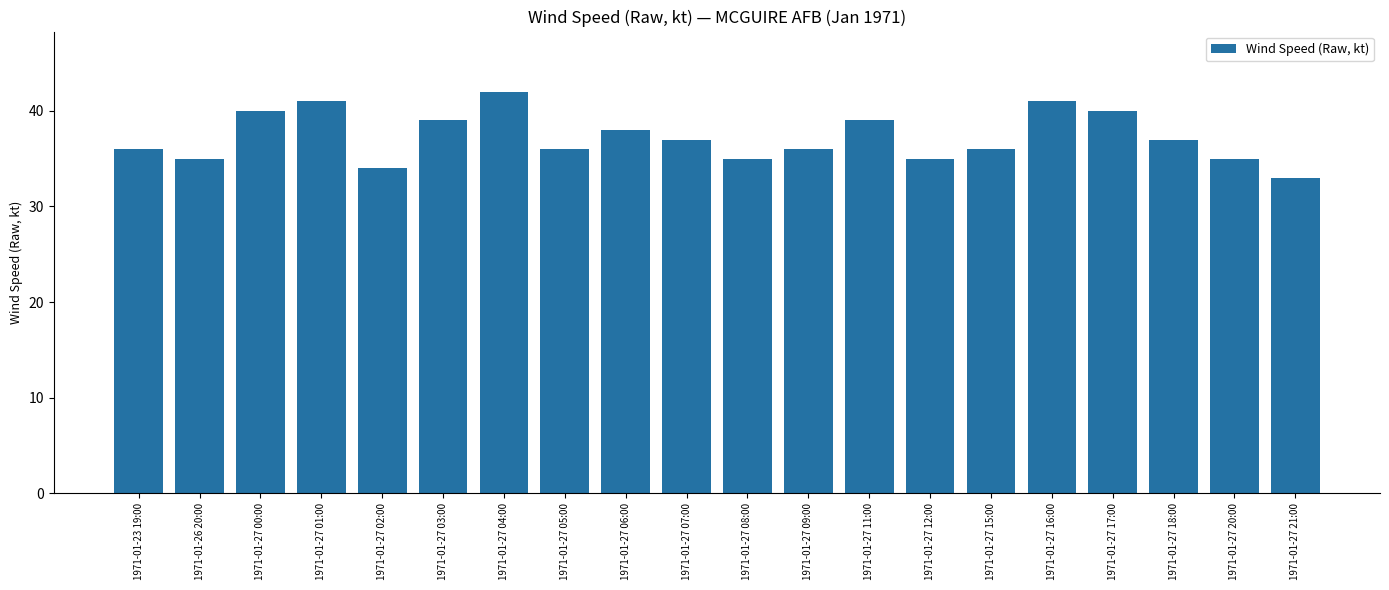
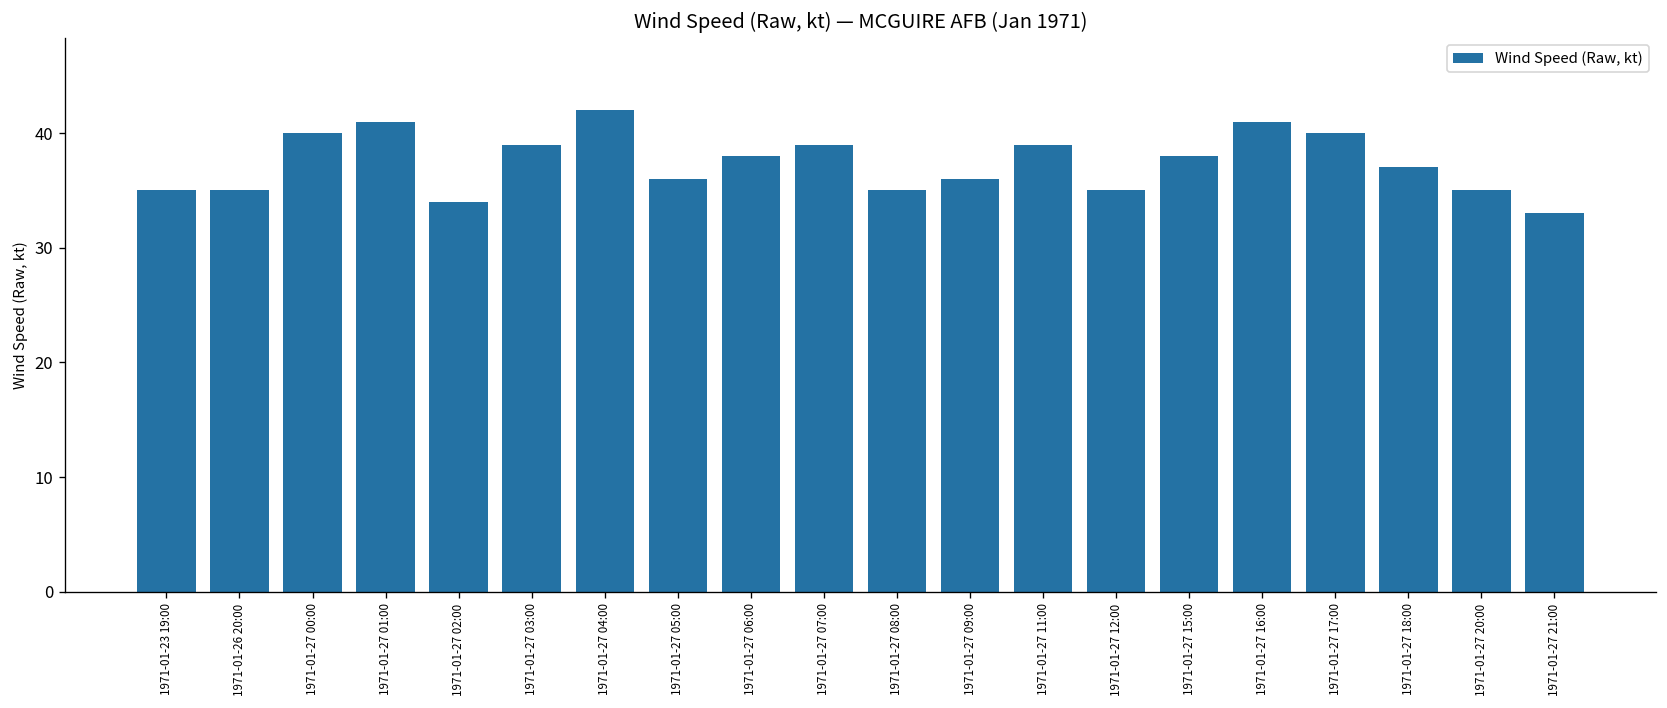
1971-01-23 19:00: 36 -> 35
1971-01-27 07:00: 37 -> 39
1971-01-27 15:00: 36 -> 38
